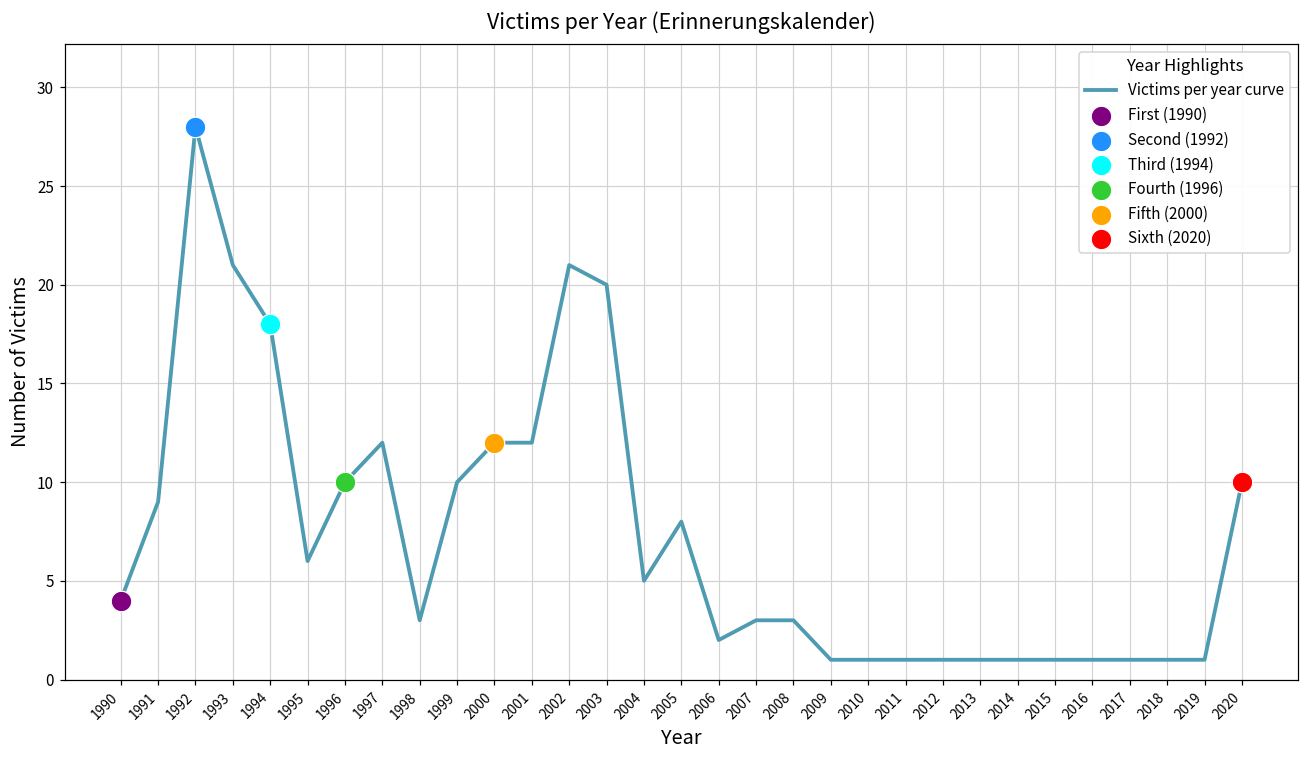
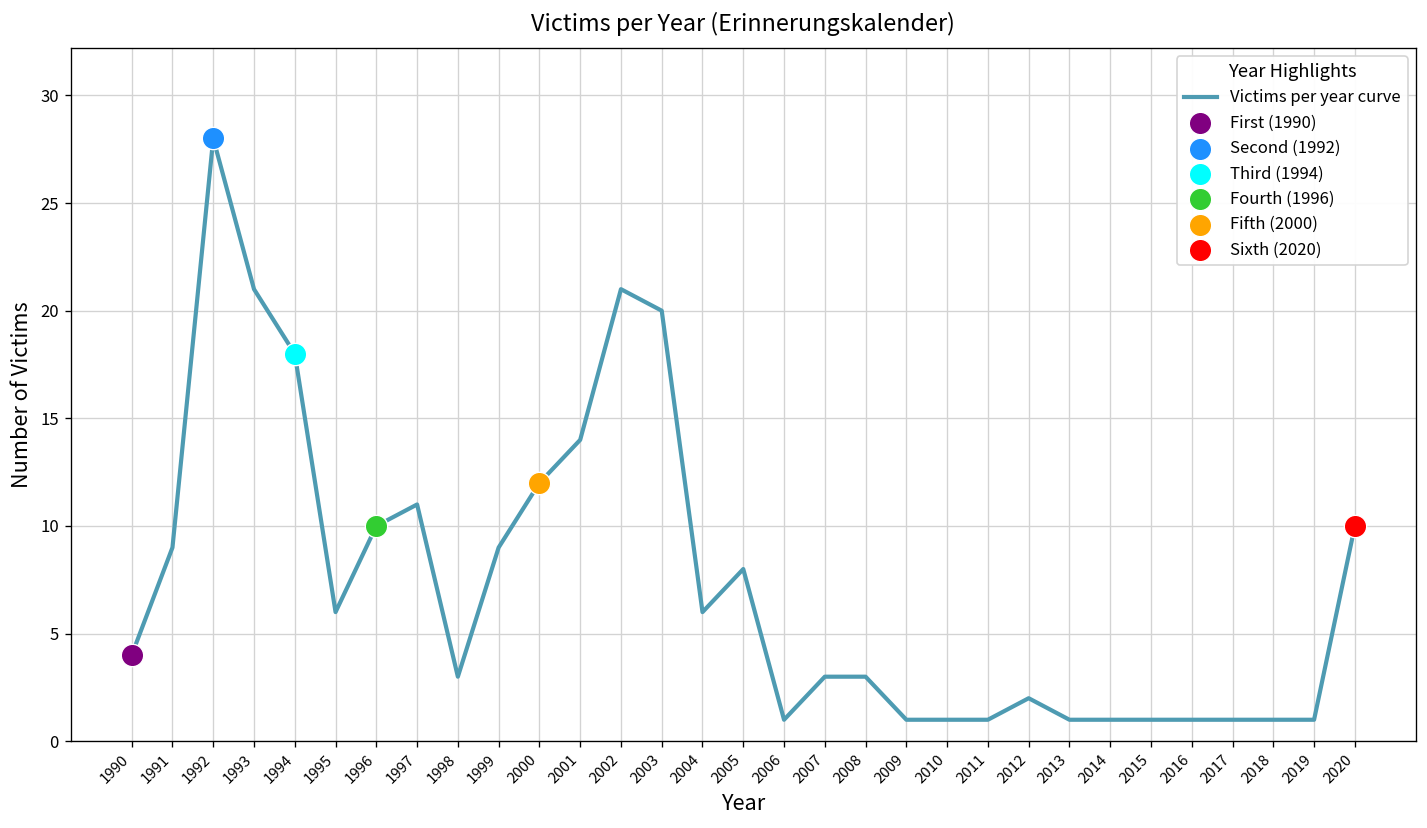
Victims per year curve, 1997: 12 -> 11
Victims per year curve, 1999: 10 -> 9
Victims per year curve, 2001: 12 -> 14
Victims per year curve, 2004: 5 -> 6
Victims per year curve, 2006: 2 -> 1
Victims per year curve, 2012: 1 -> 2
